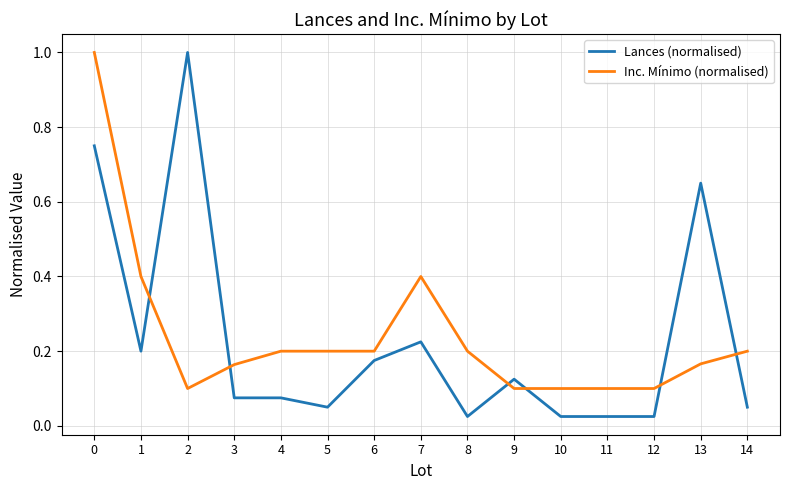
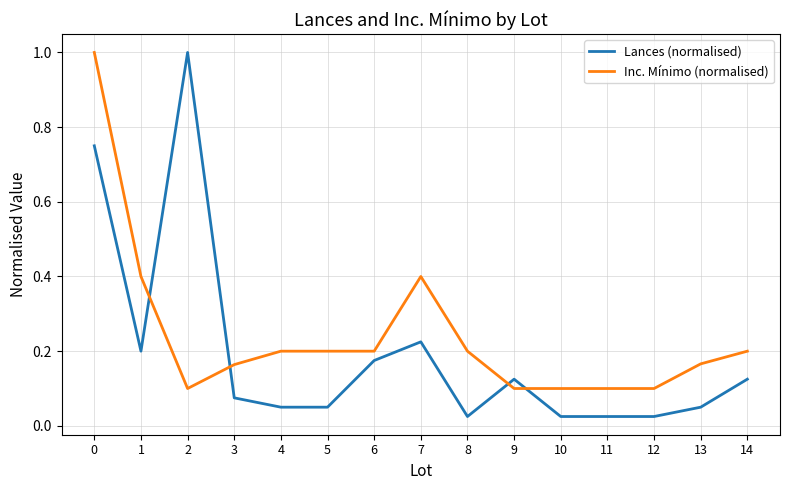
Lances (normalised), 4: 0.08 -> 0.05
Lances (normalised), 13: 0.65 -> 0.05
Lances (normalised), 14: 0.05 -> 0.13
